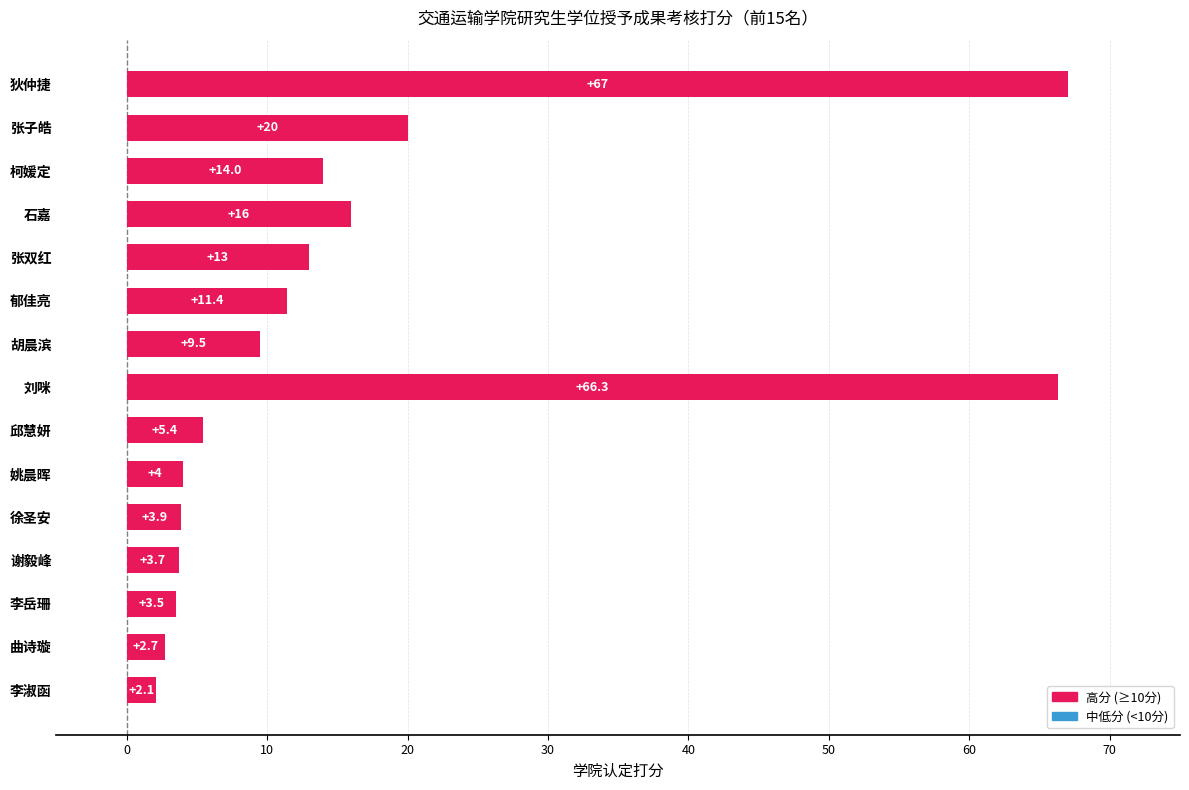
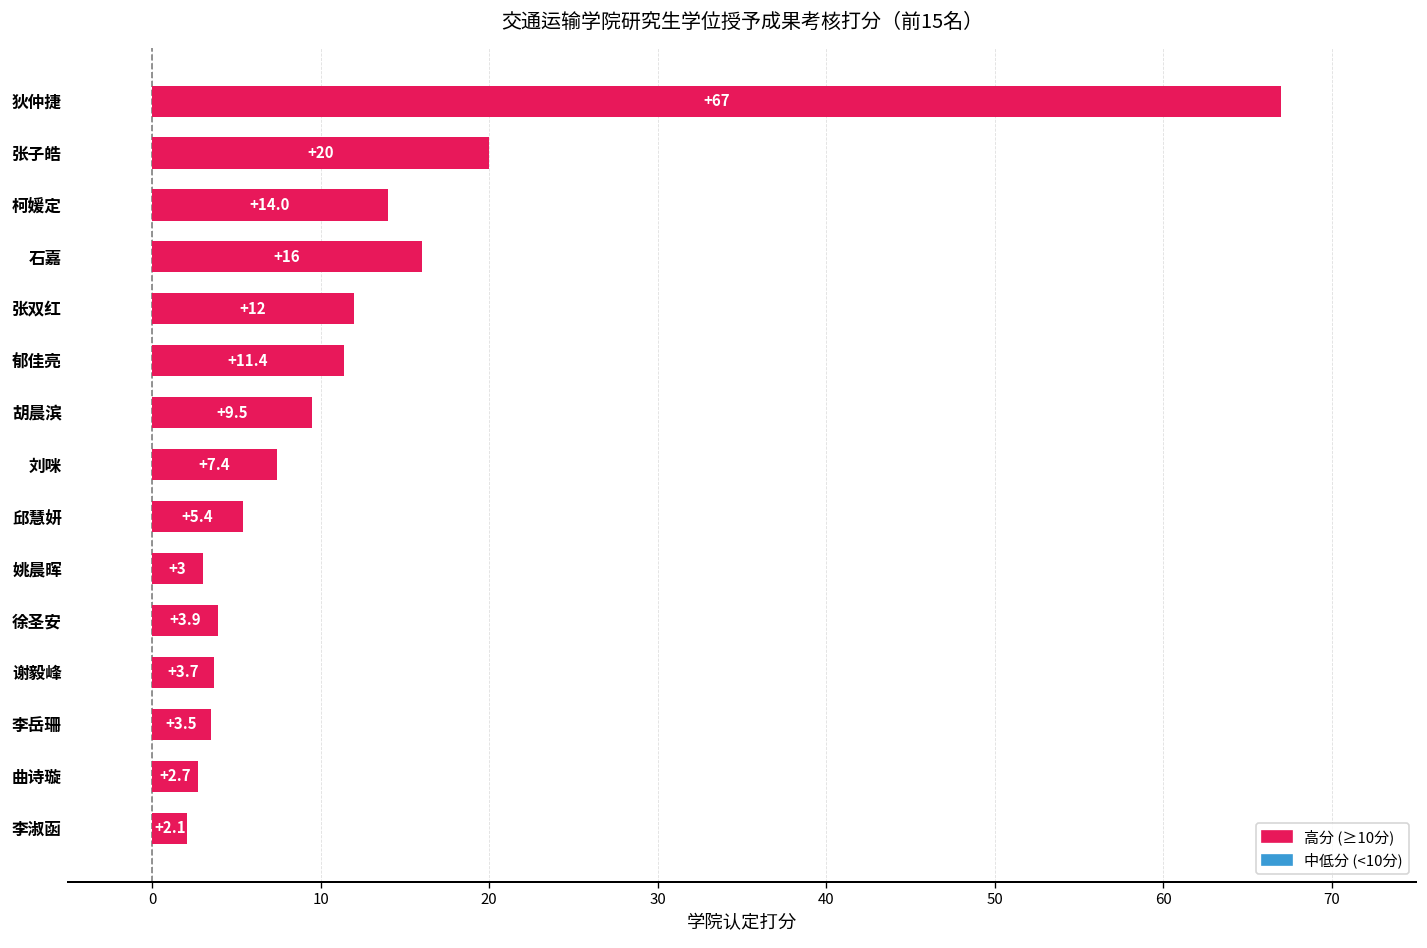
张双红: +13 -> +12
刘咪: +66.3 -> +7.4
姚晨晖: +4 -> +3
